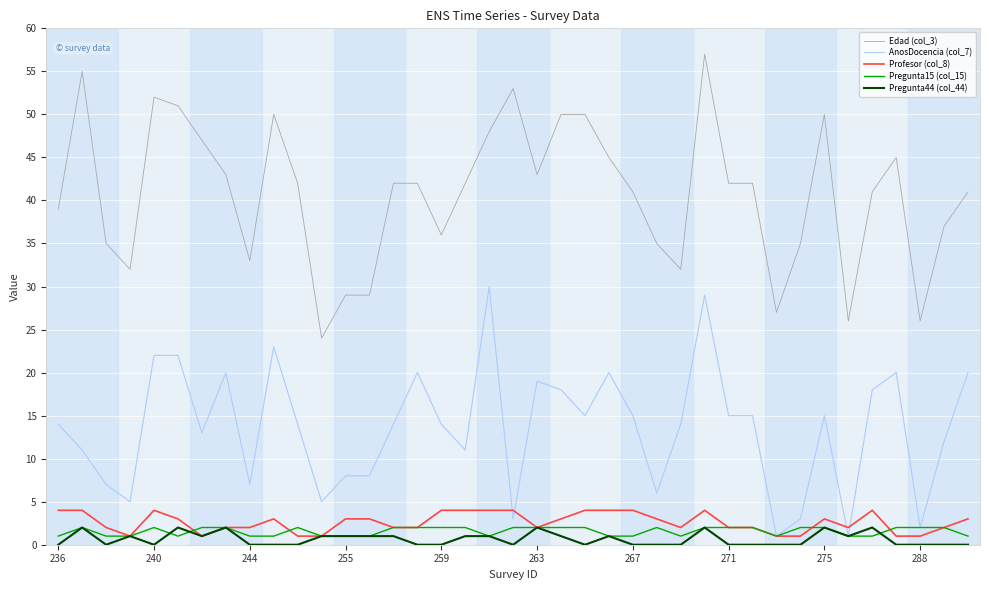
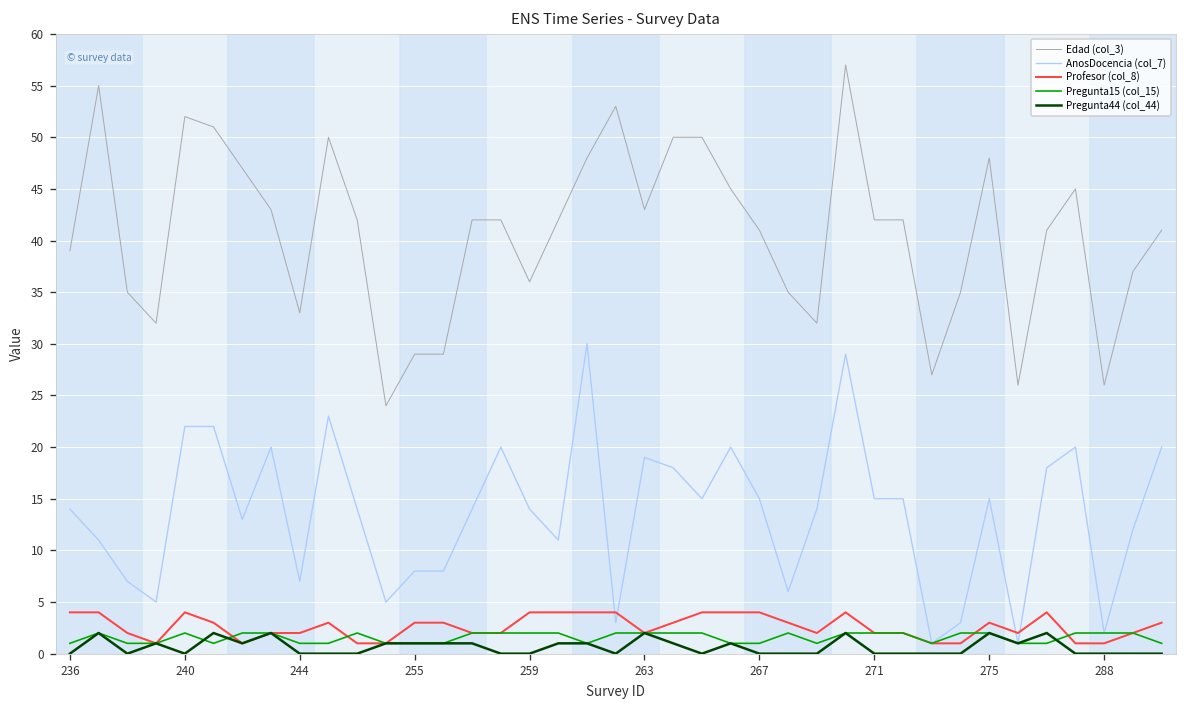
Edad (col_3), 275: 50 -> 48
